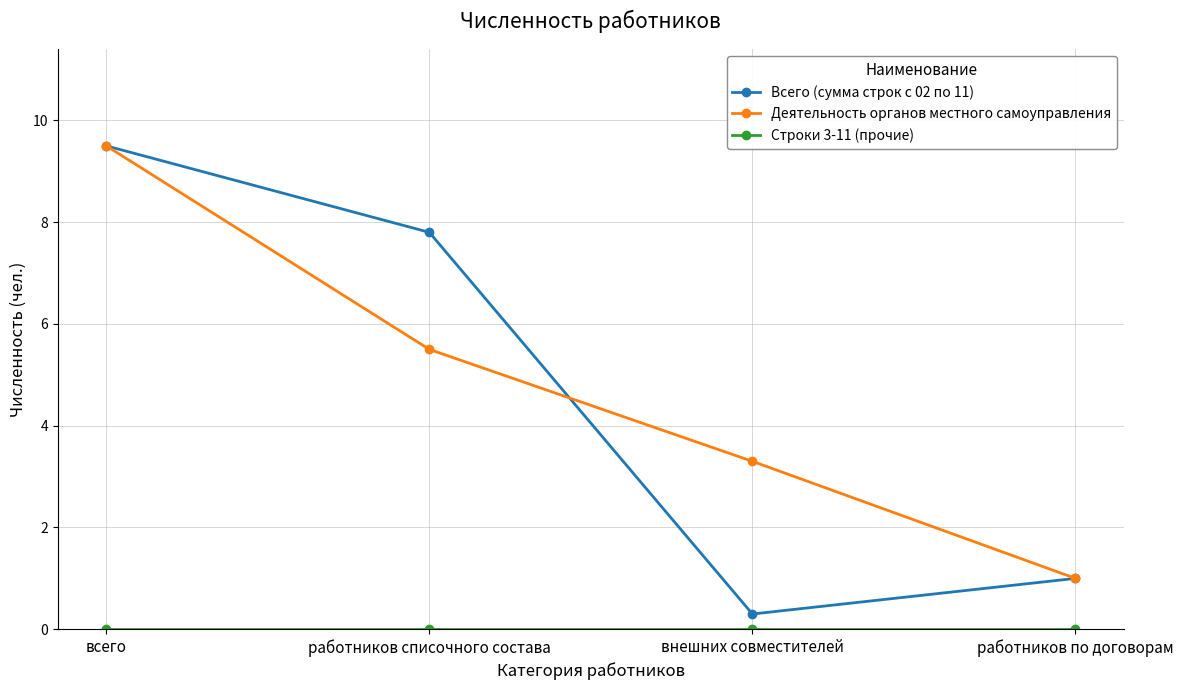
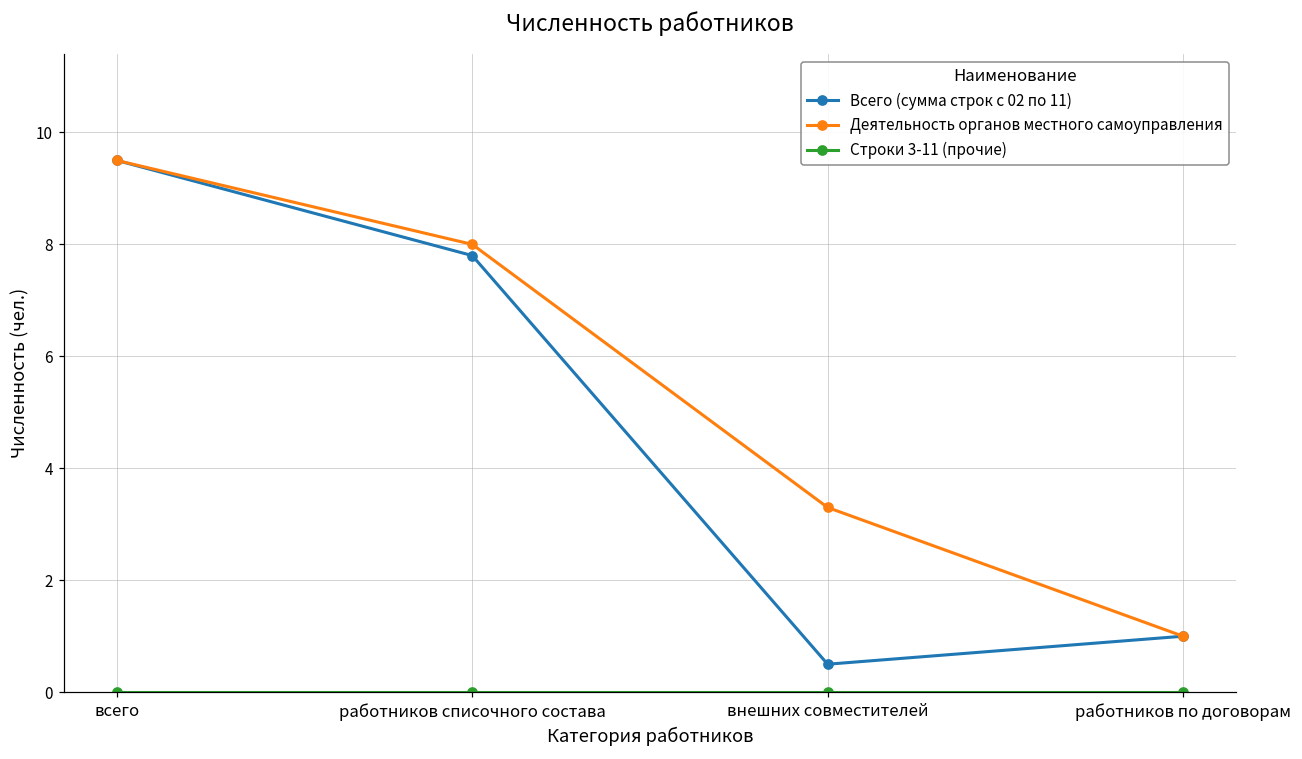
Деятельность органов местного самоуправления, работников списочного состава: 5.5 -> 8.0
Всего (сумма строк с 02 по 11), внешних совместителей: 0.3 -> 0.5
